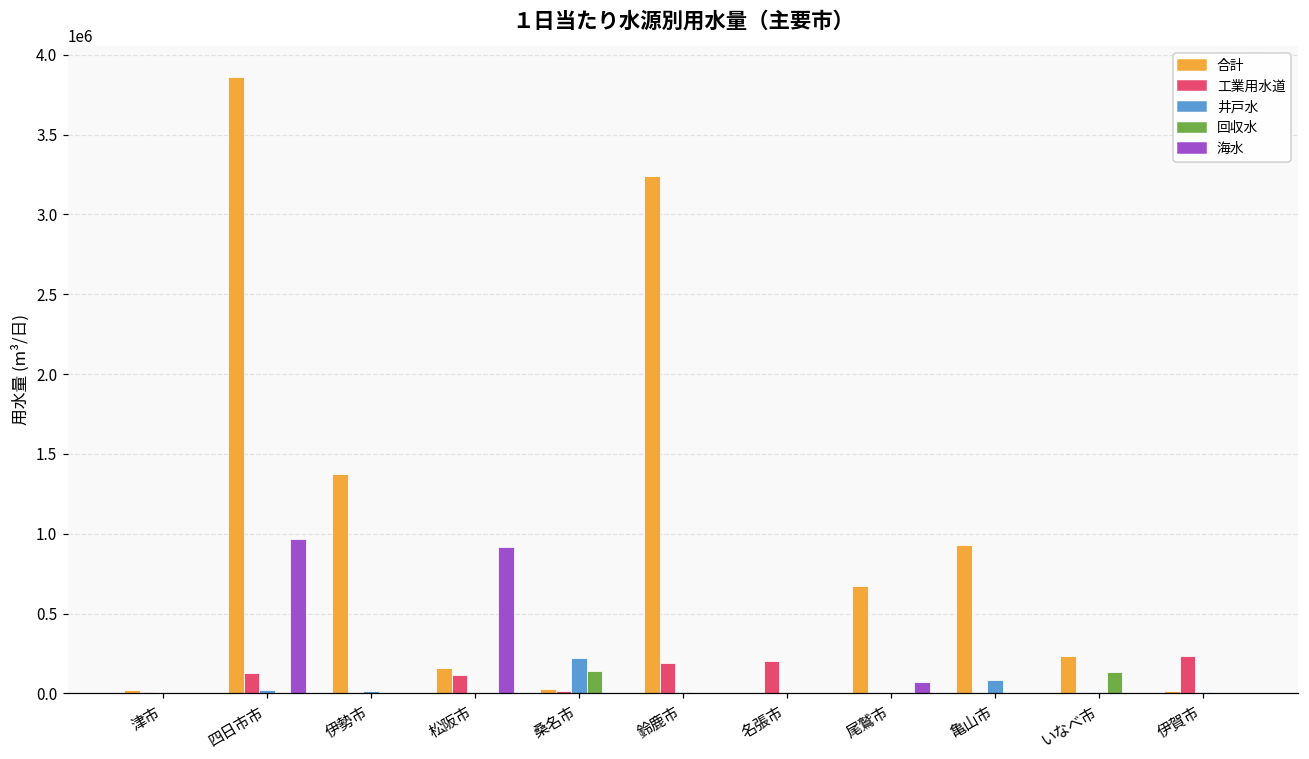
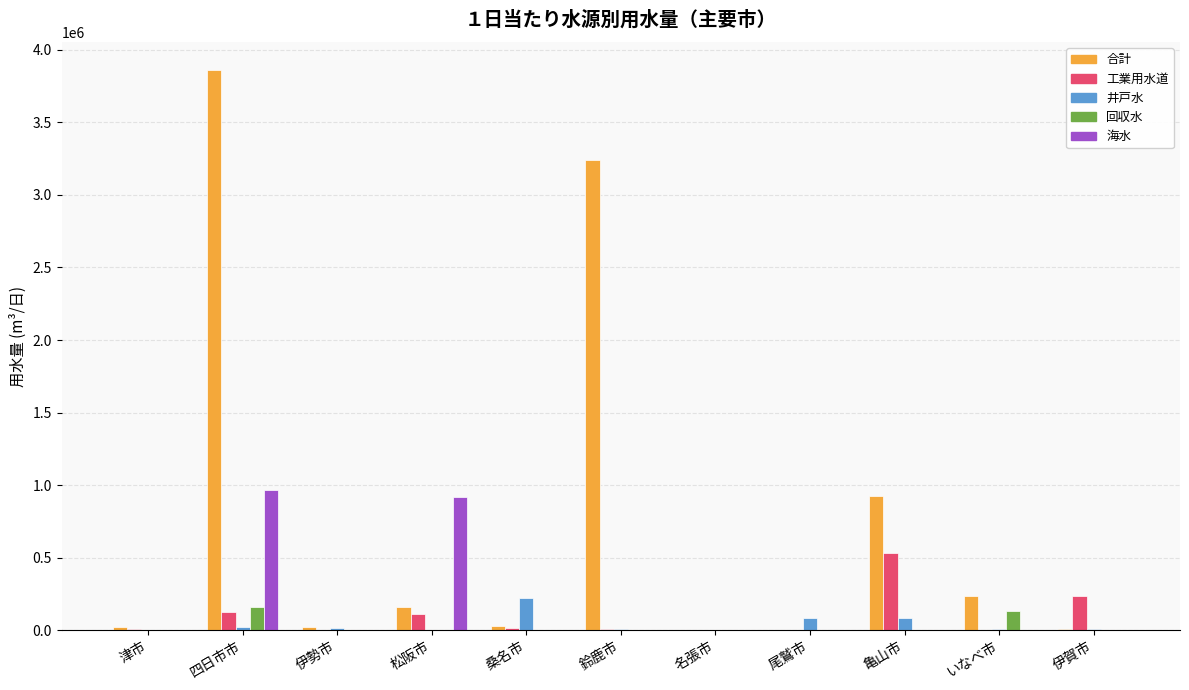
回収水, 四日市市: 0 -> 160000
合計, 伊勢市: 1370000 -> 30000
回収水, 桑名市: 140000 -> 0
工業用水道, 鈴鹿市: 190000 -> 10000
工業用水道, 名張市: 200000 -> 0
合計, 尾鷲市: 670000 -> 0
井戸水, 尾鷲市: 0 -> 90000
海水, 尾鷲市: 70000 -> 0
工業用水道, 亀山市: 10000 -> 530000
